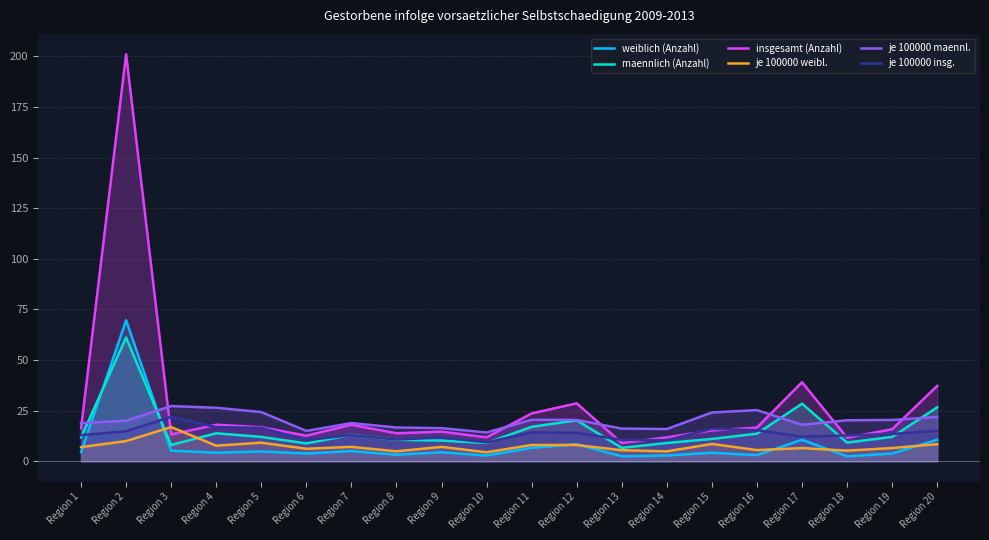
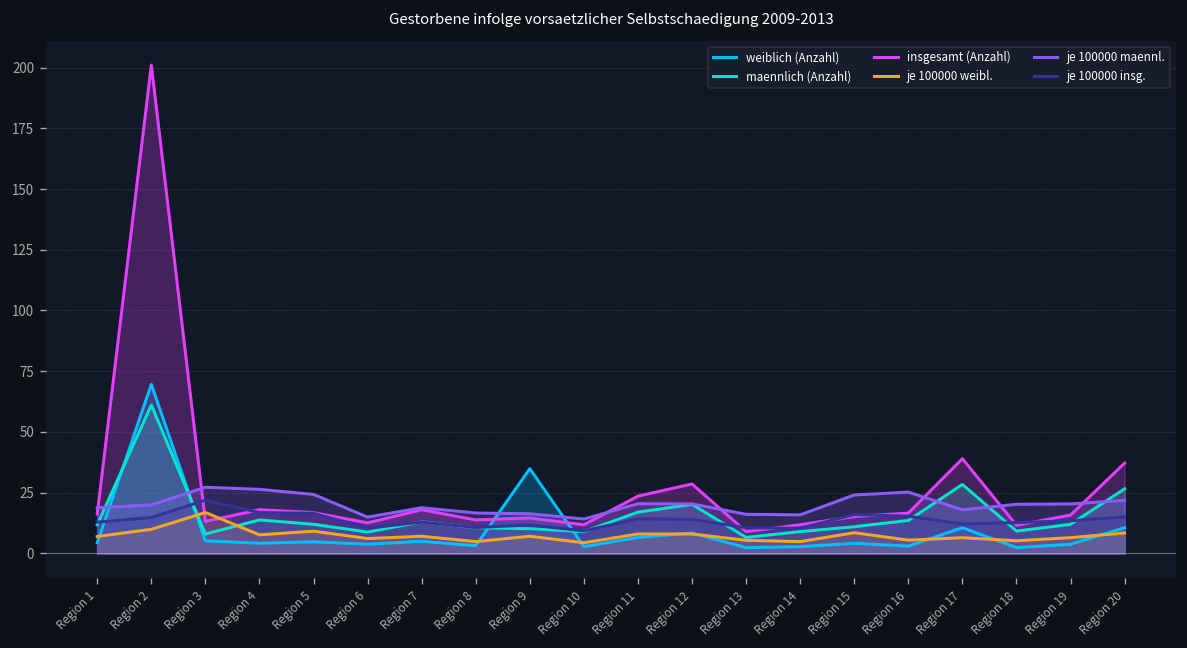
weiblich (Anzahl), Region 9: 4 -> 35
